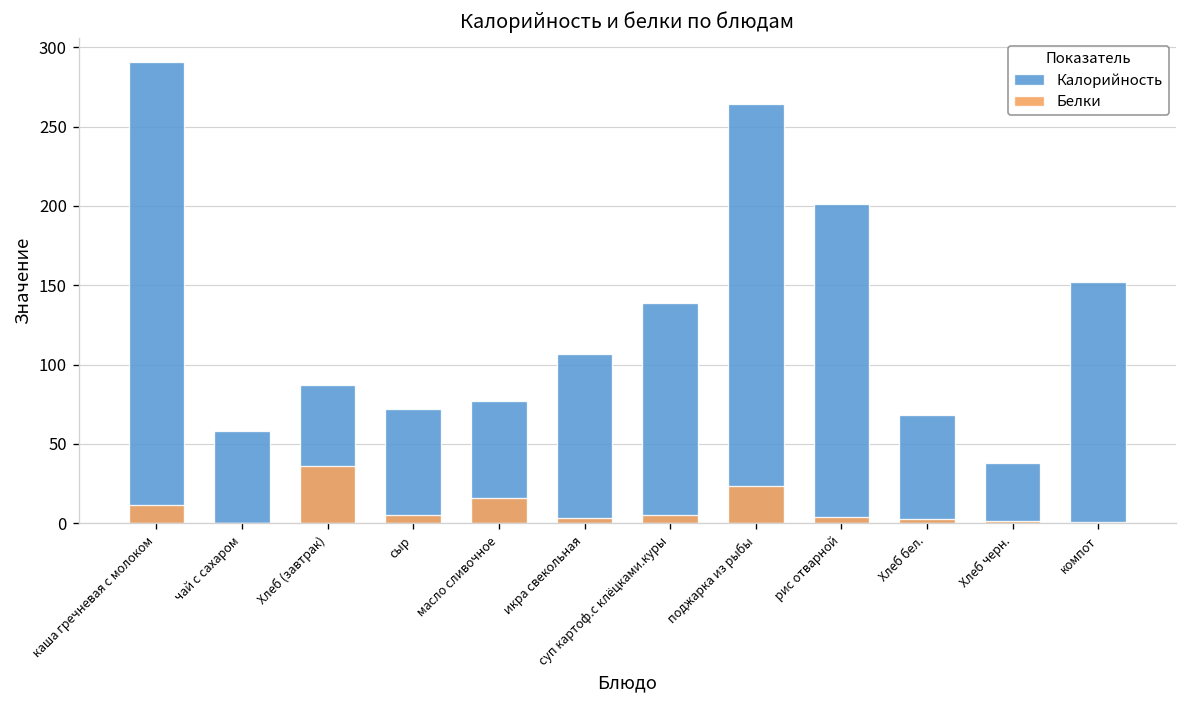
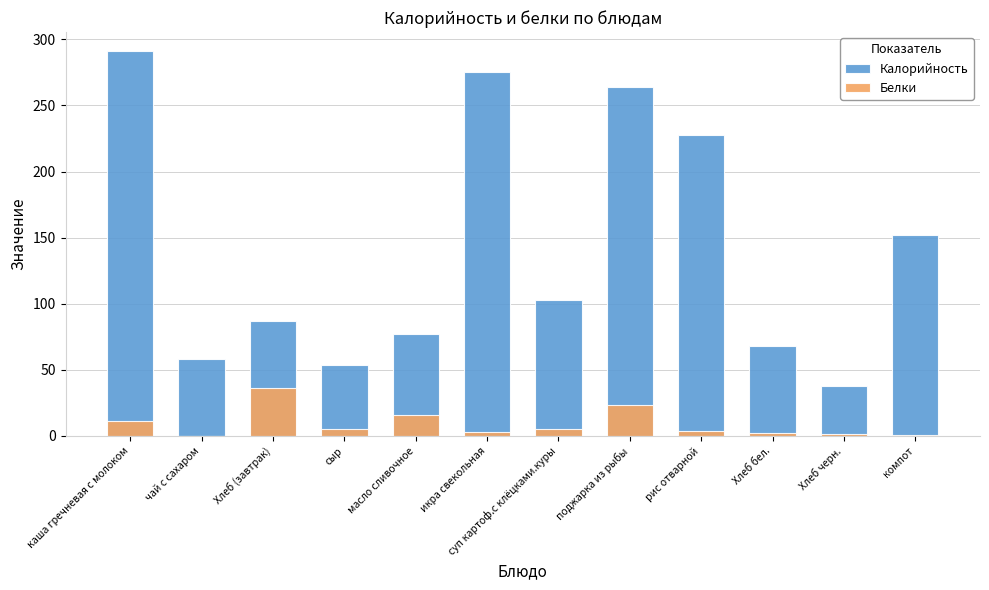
Калорийность, сыр: 72 -> 54
Калорийность, икра свекольная: 107 -> 275
Калорийность, суп картоф.с клёцками.куры: 139 -> 103
Калорийность, рис отварной: 201 -> 228
